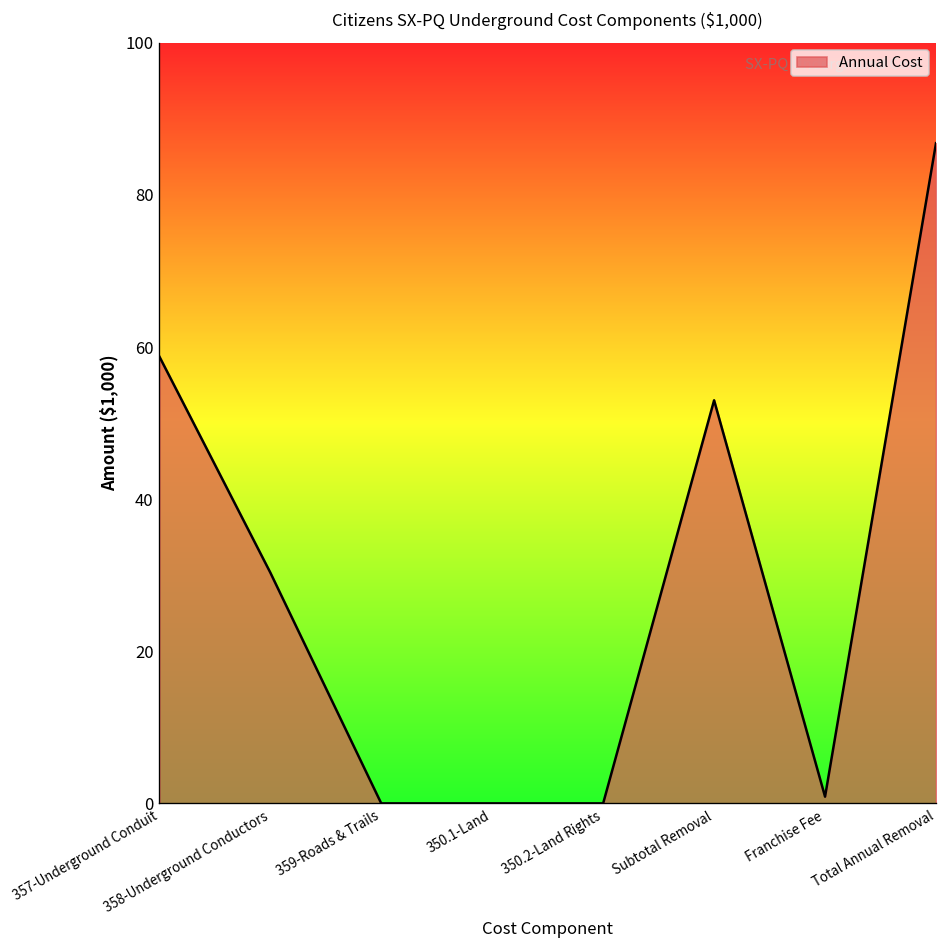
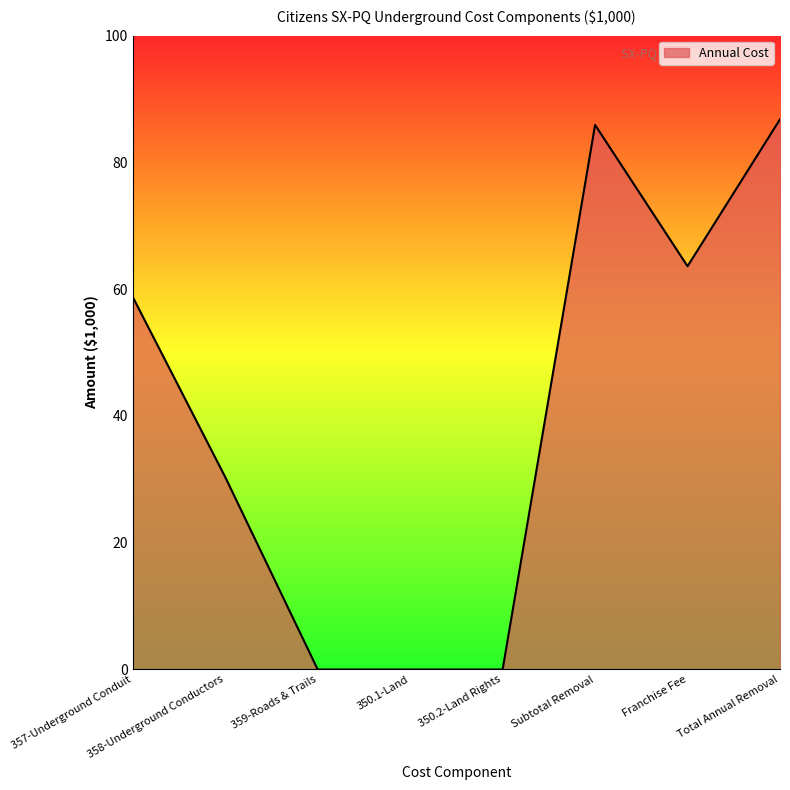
Subtotal Removal: 53 -> 86
Franchise Fee: 1 -> 64
